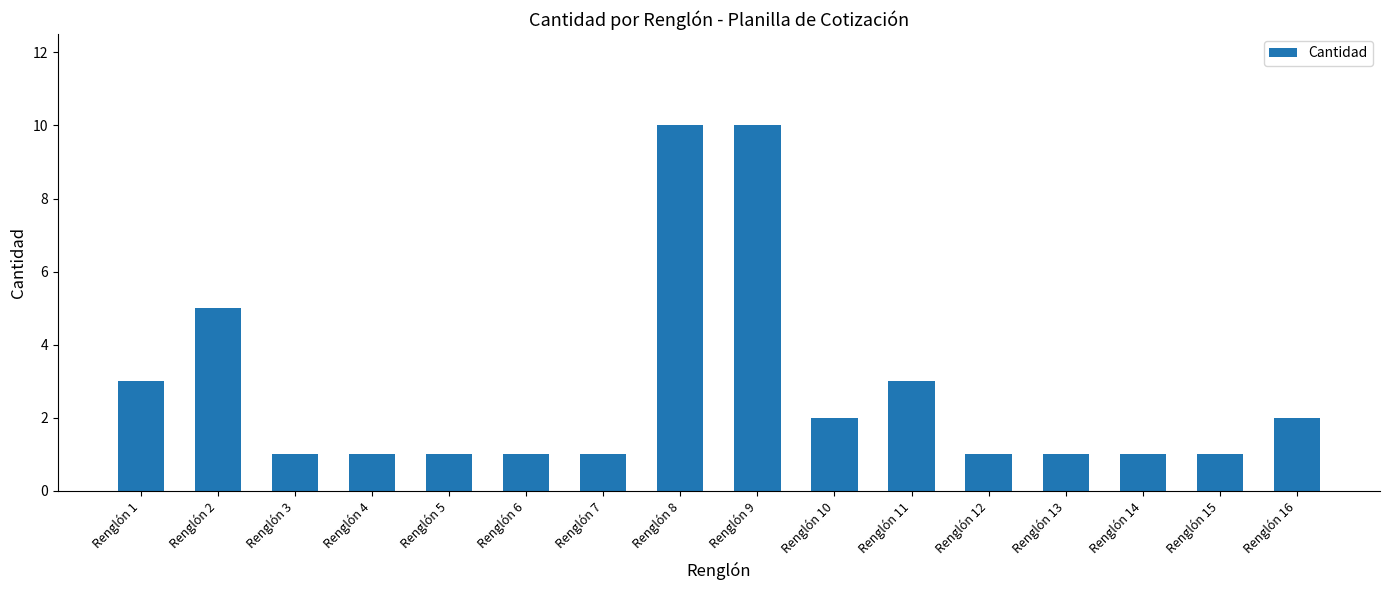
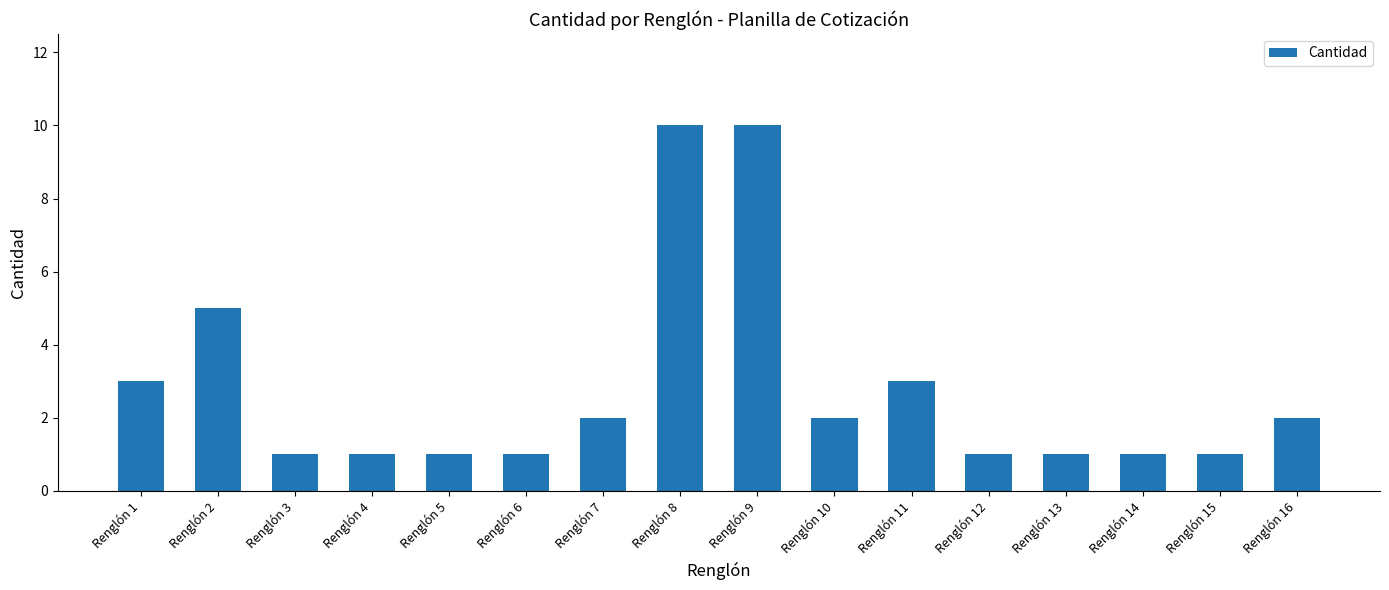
Renglón 7: 1 -> 2
